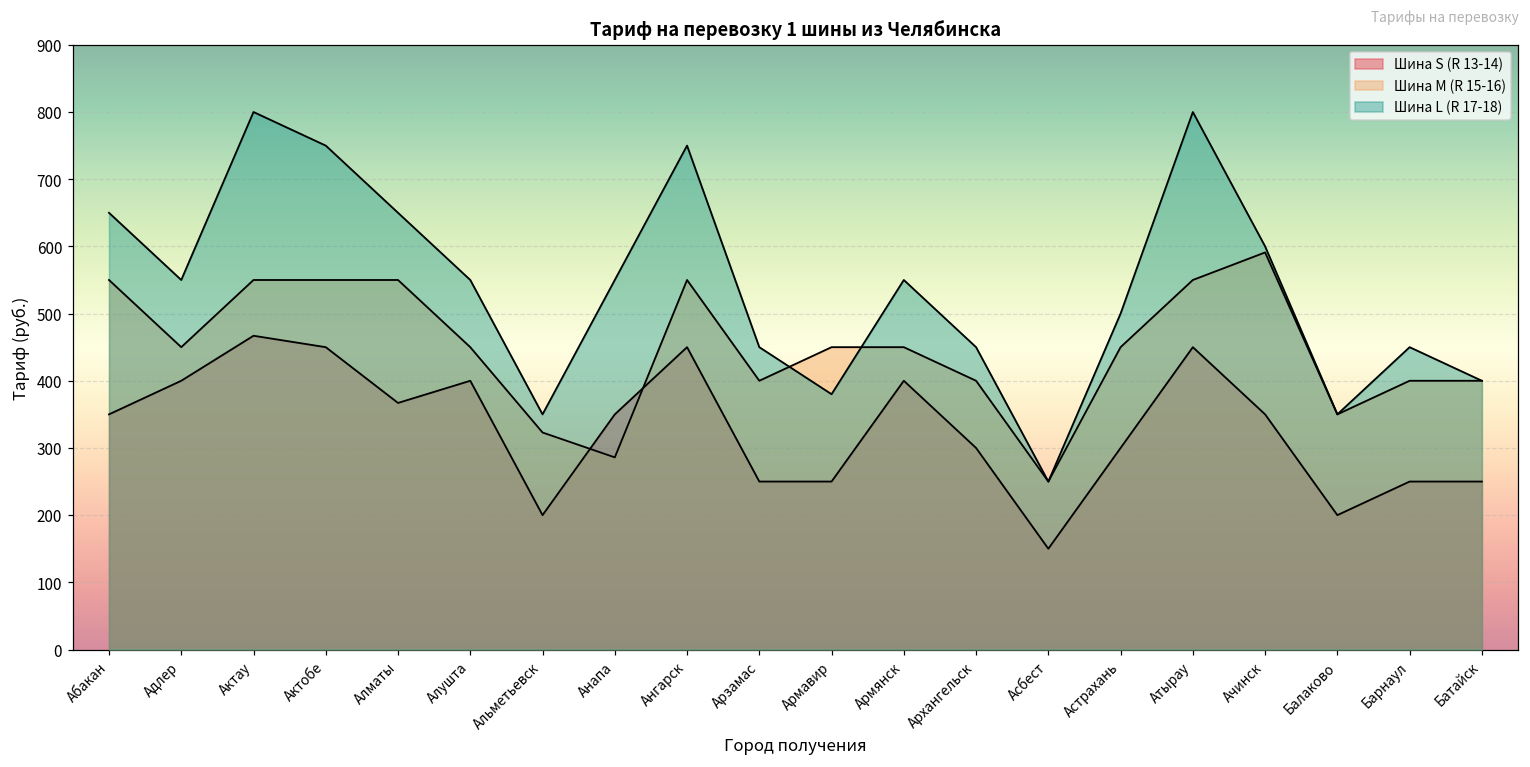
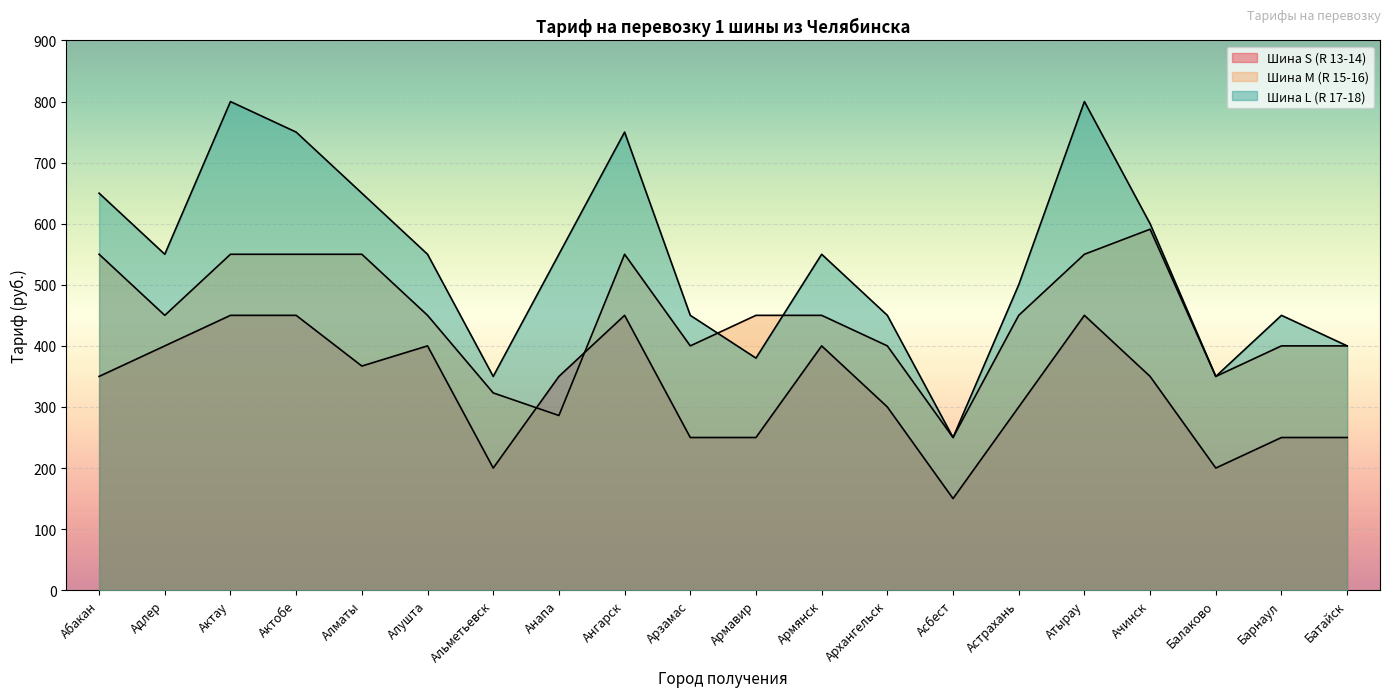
Шина S (R 13-14), Актау: 470 -> 450
